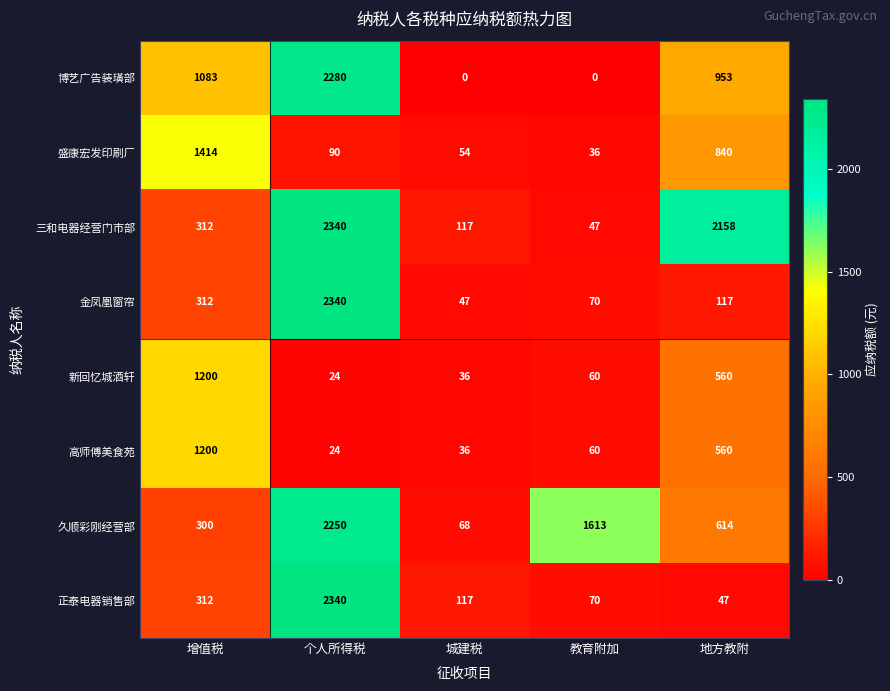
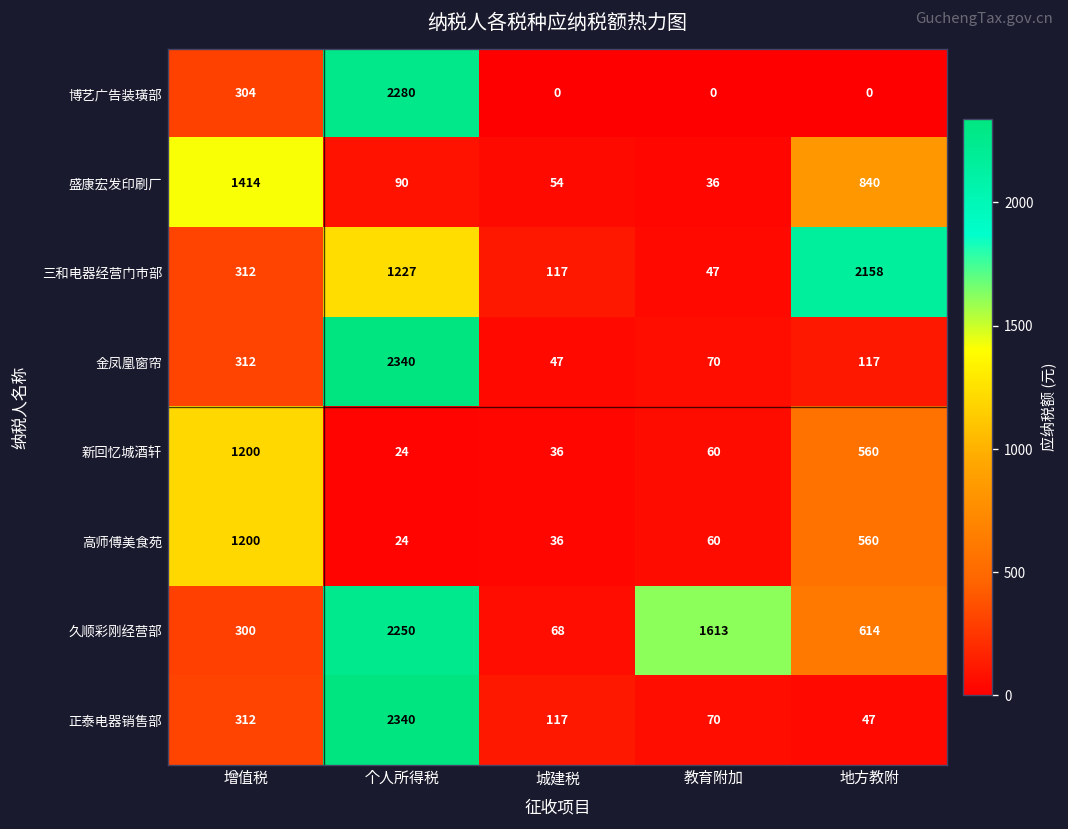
博艺广告装璜部, 增值税: 1083 -> 304
博艺广告装璜部, 地方教附: 953 -> 0
三和电器经营门市部, 个人所得税: 2340 -> 1227
